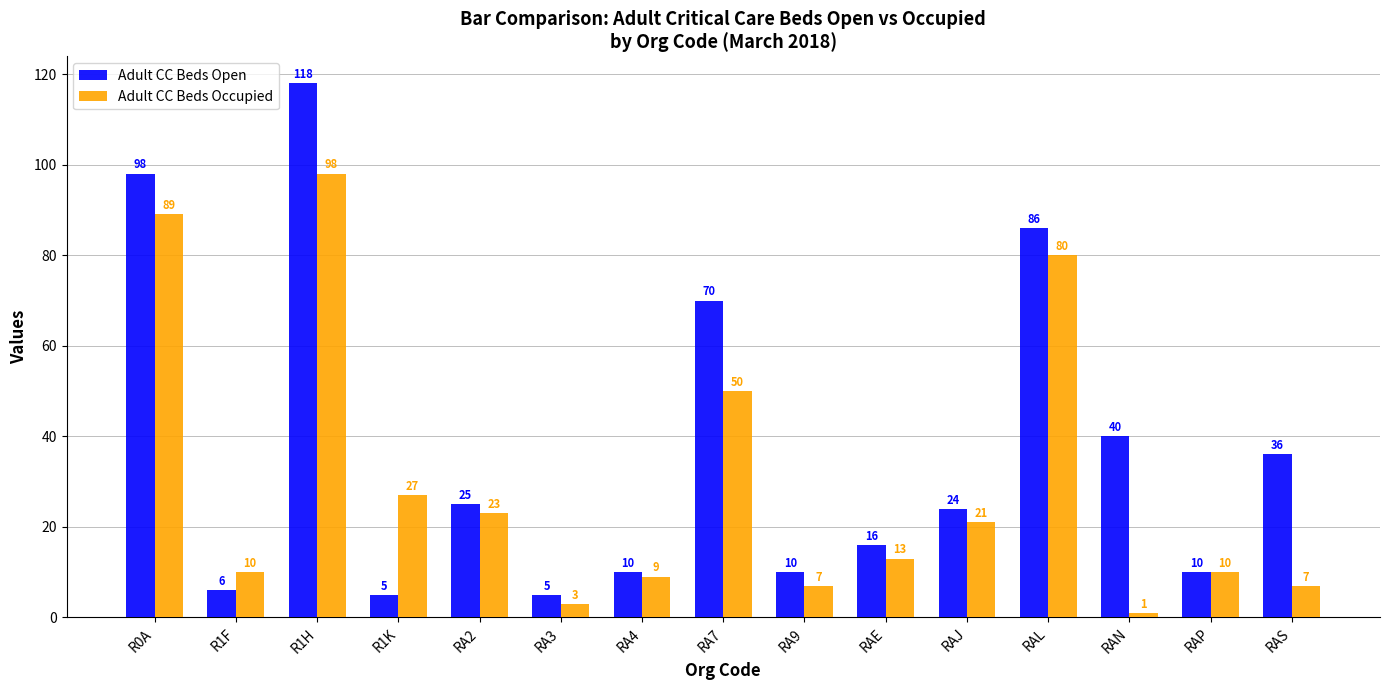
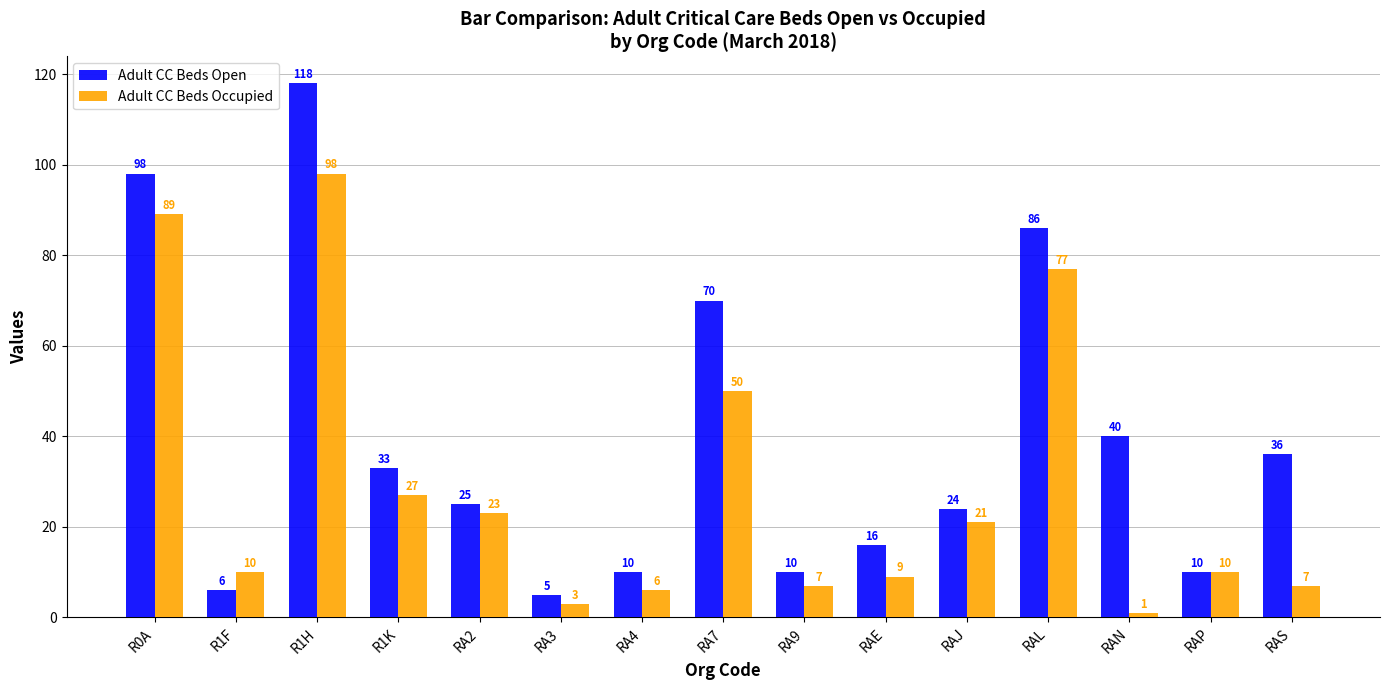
Adult CC Beds Open, R1K: 5 -> 33
Adult CC Beds Occupied, RA4: 9 -> 6
Adult CC Beds Occupied, RAE: 13 -> 9
Adult CC Beds Occupied, RAL: 80 -> 77
